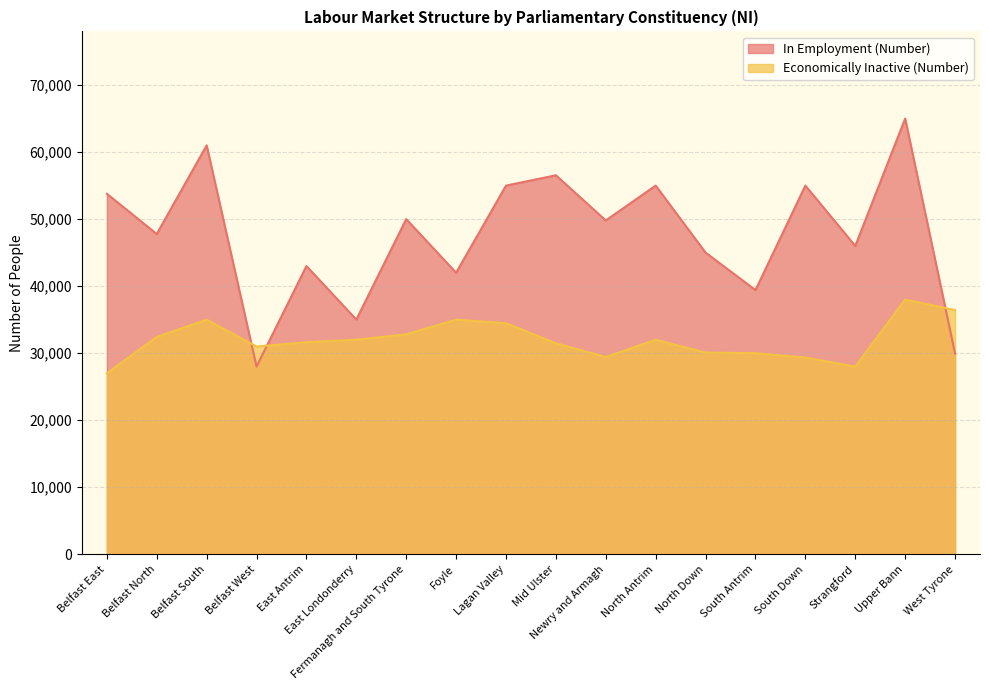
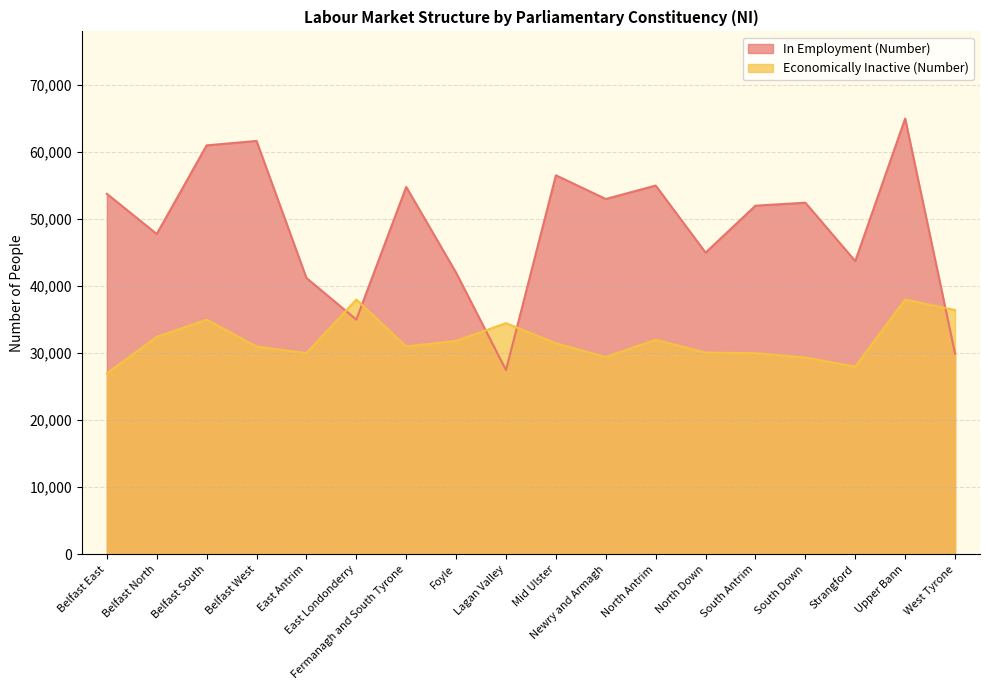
In Employment (Number), Belfast West: 28,000 -> 62,000
In Employment (Number), East Antrim: 43,000 -> 41,000
Economically Inactive (Number), East Antrim: 32,000 -> 30,000
Economically Inactive (Number), East Londonderry: 32,000 -> 38,000
In Employment (Number), Fermanagh and South Tyrone: 50,000 -> 55,000
Economically Inactive (Number), Fermanagh and South Tyrone: 33,000 -> 31,000
Economically Inactive (Number), Foyle: 35,000 -> 32,000
In Employment (Number), Lagan Valley: 55,000 -> 27,000
In Employment (Number), Newry and Armagh: 50,000 -> 53,000
In Employment (Number), South Antrim: 39,000 -> 52,000
In Employment (Number), South Down: 55,000 -> 52,000
In Employment (Number), Strangford: 46,000 -> 44,000
